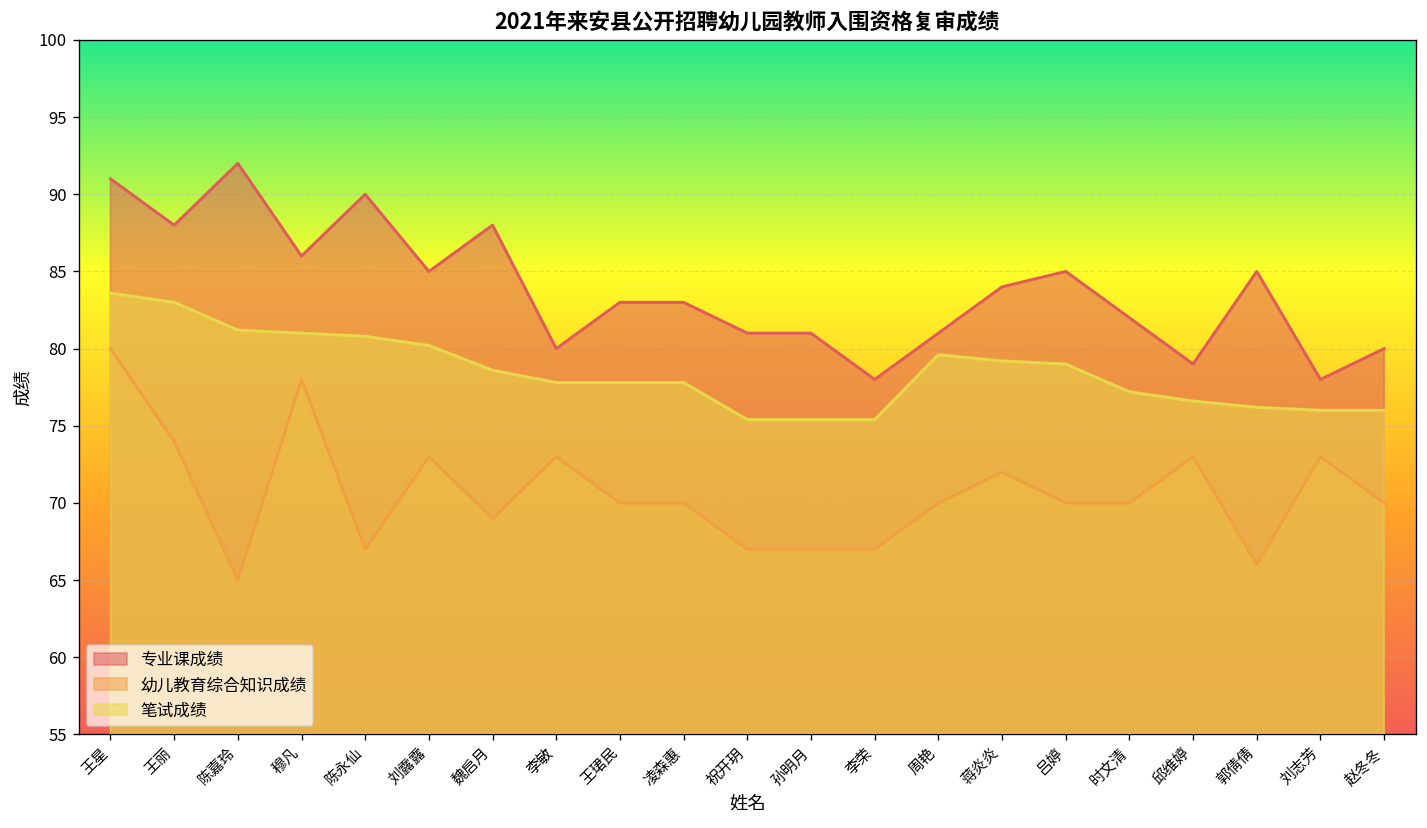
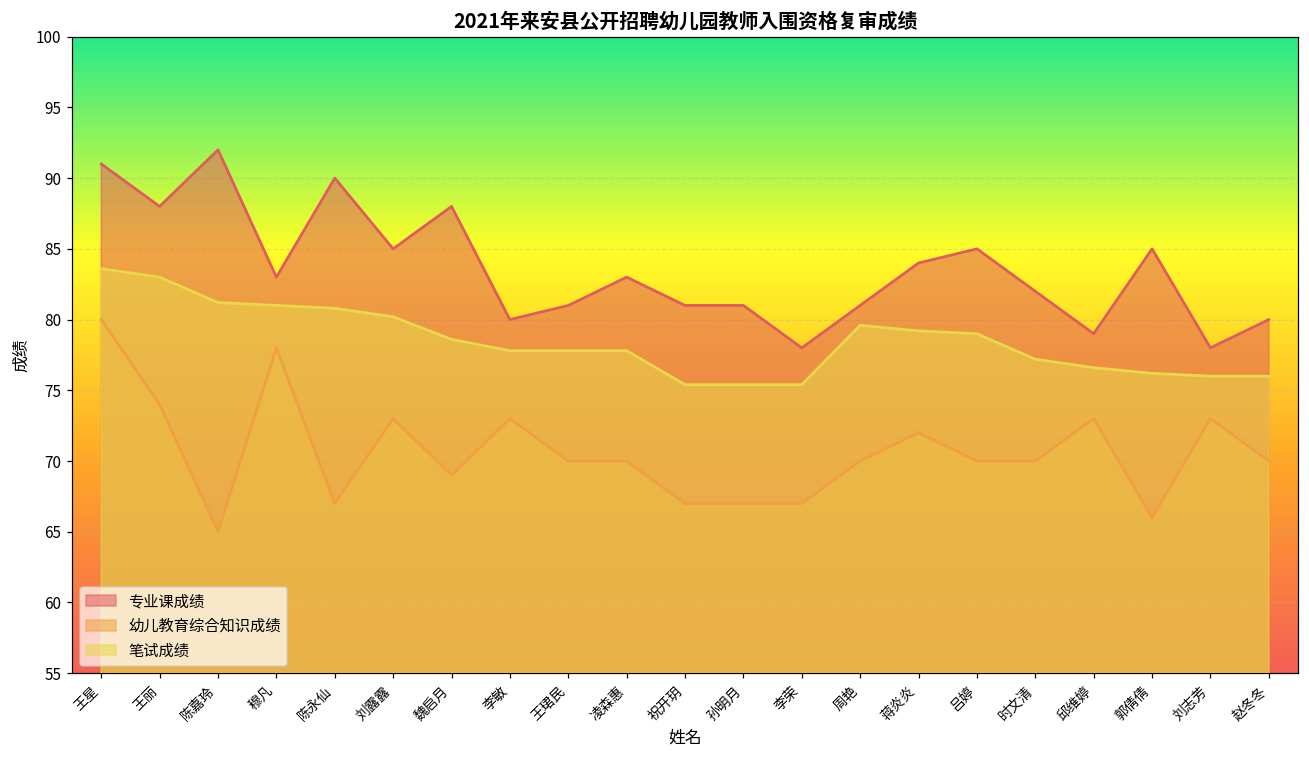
专业课成绩, 穆凡: 86 -> 83
专业课成绩, 王珺民: 83 -> 81
